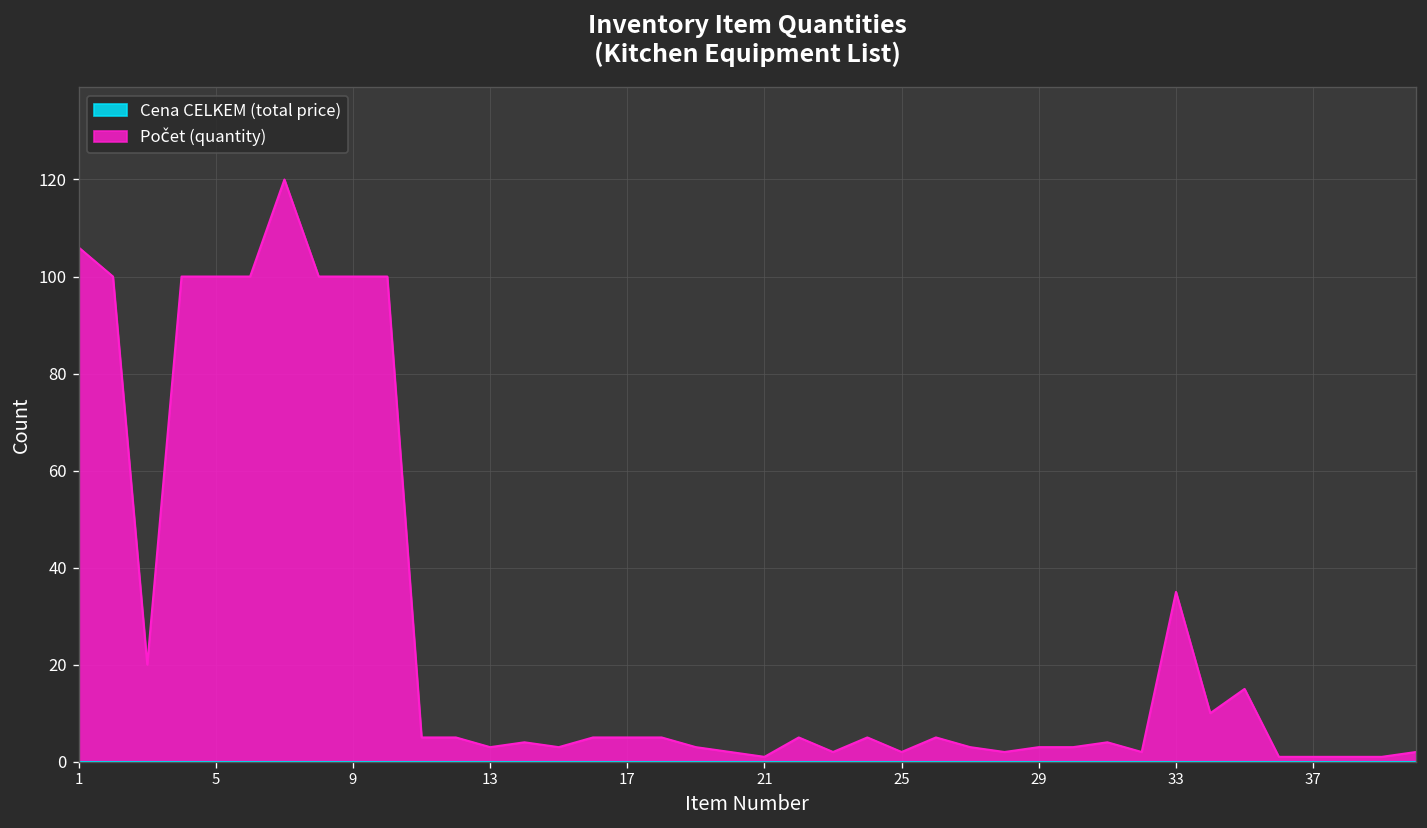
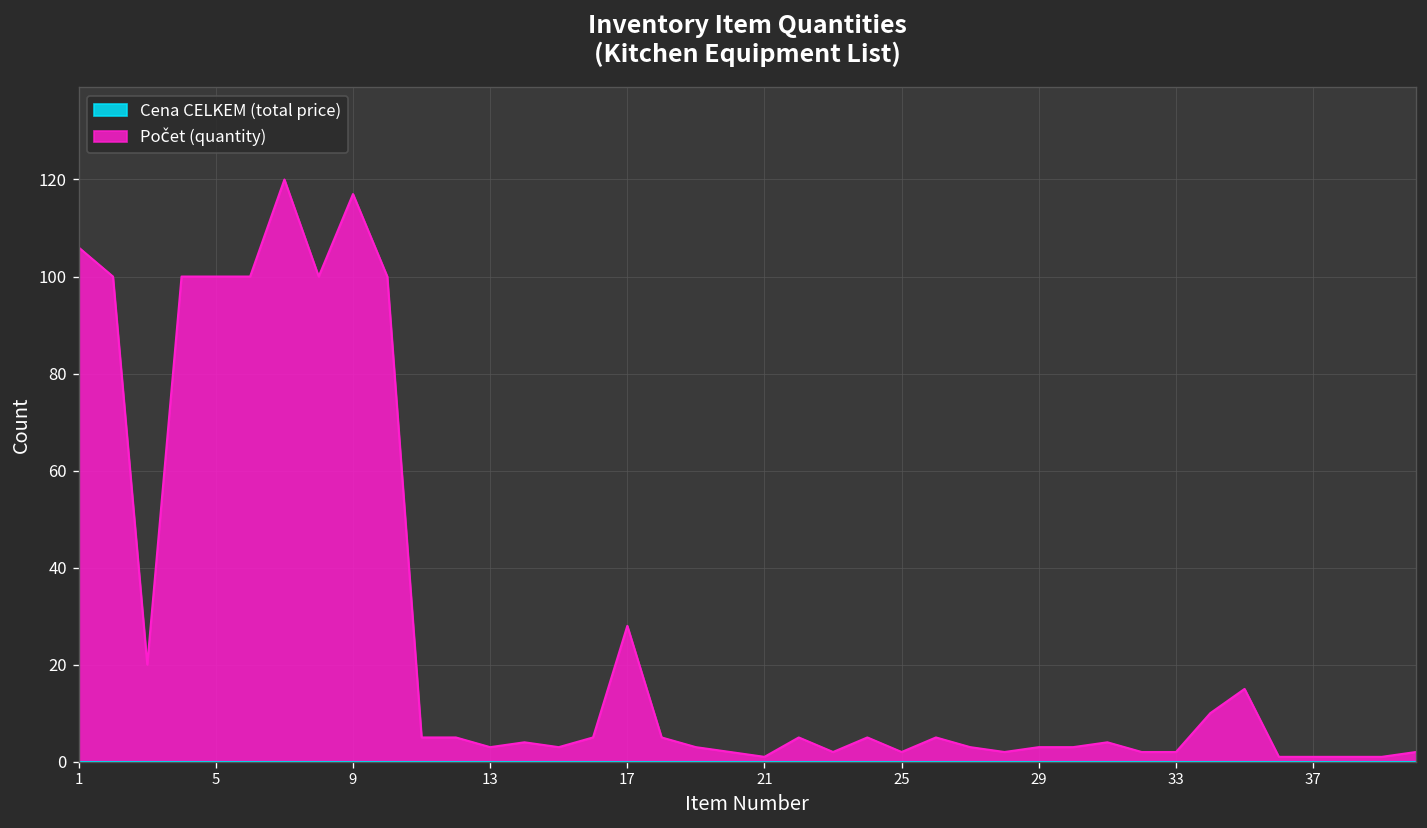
Počet (quantity), 9: 100 -> 117
Počet (quantity), 17: 5 -> 28
Počet (quantity), 33: 35 -> 2
